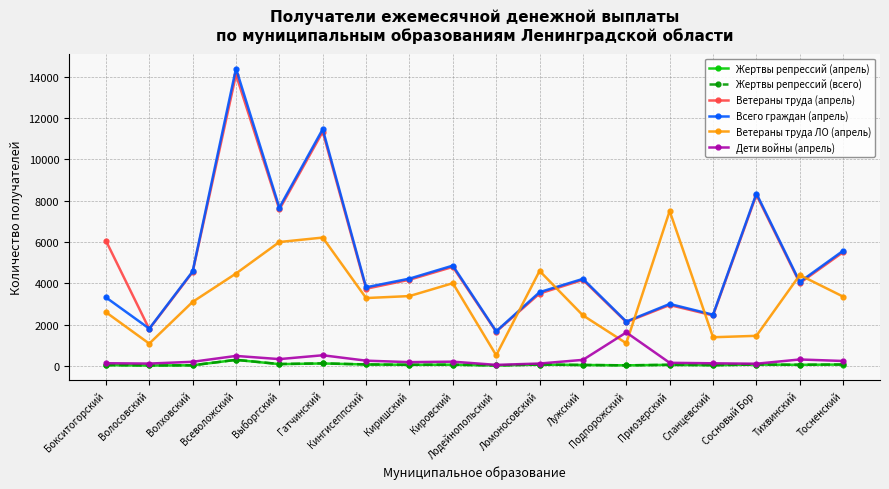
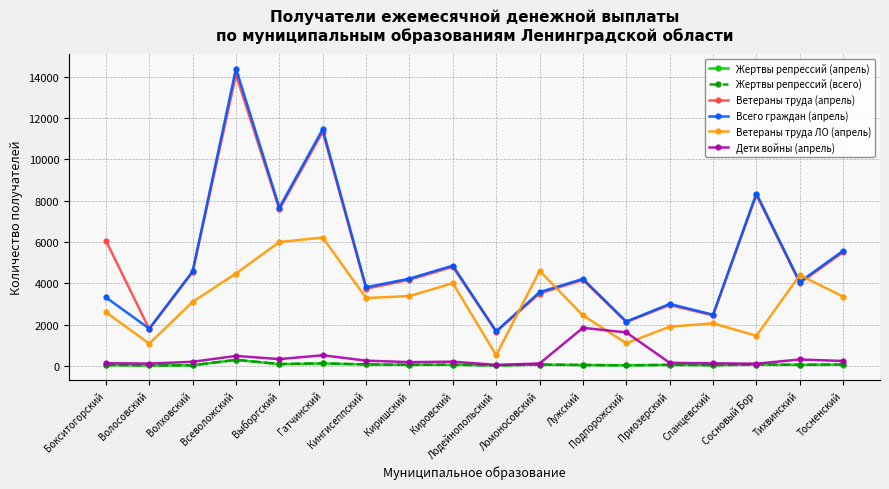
Дети войны (апрель), Лужский: 300 -> 1800
Ветераны труда ЛО (апрель), Приозерский: 7500 -> 1900
Ветераны труда ЛО (апрель), Сланцевский: 1400 -> 2100
